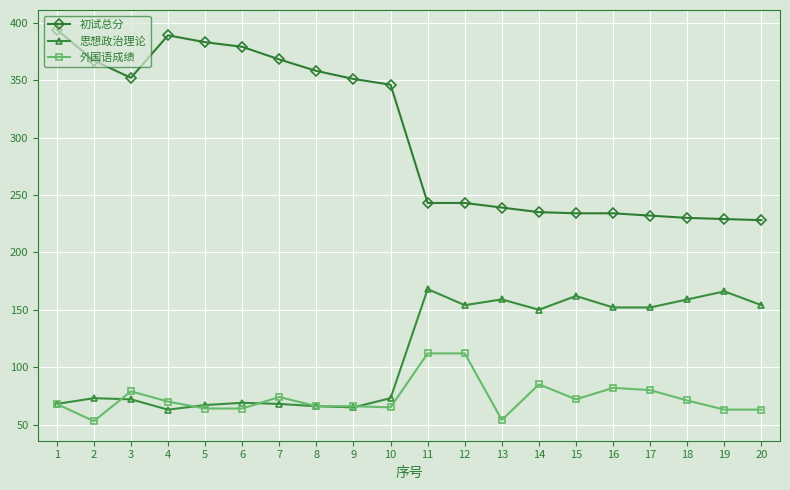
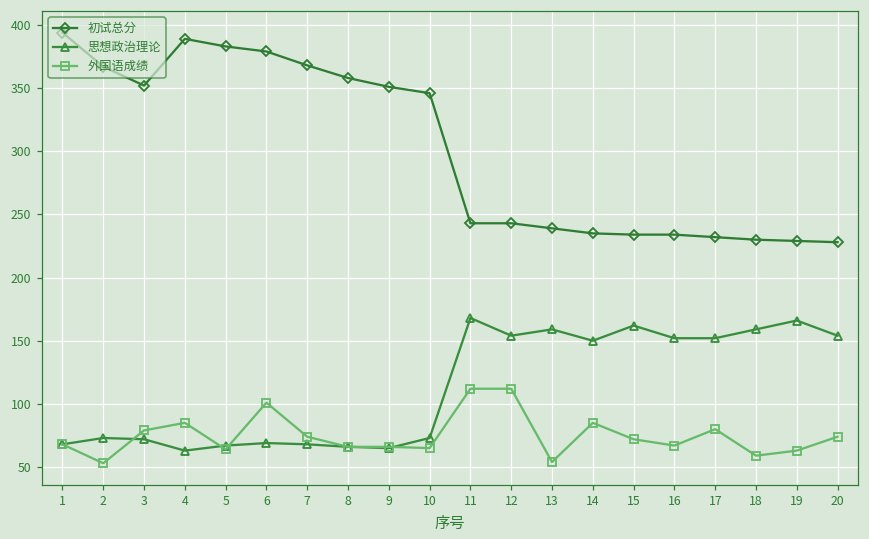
外国语成绩, 4: 70 -> 85
外国语成绩, 6: 64 -> 101
外国语成绩, 16: 82 -> 67
外国语成绩, 18: 71 -> 59
外国语成绩, 20: 63 -> 74
